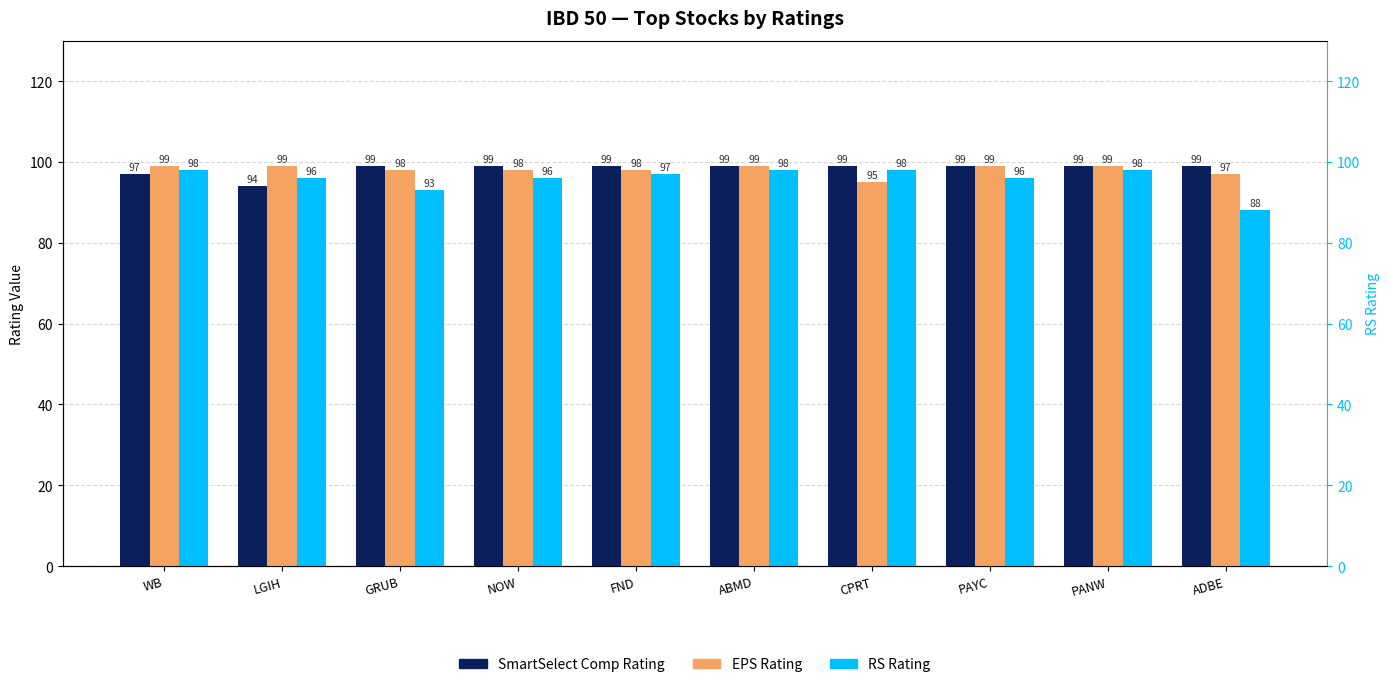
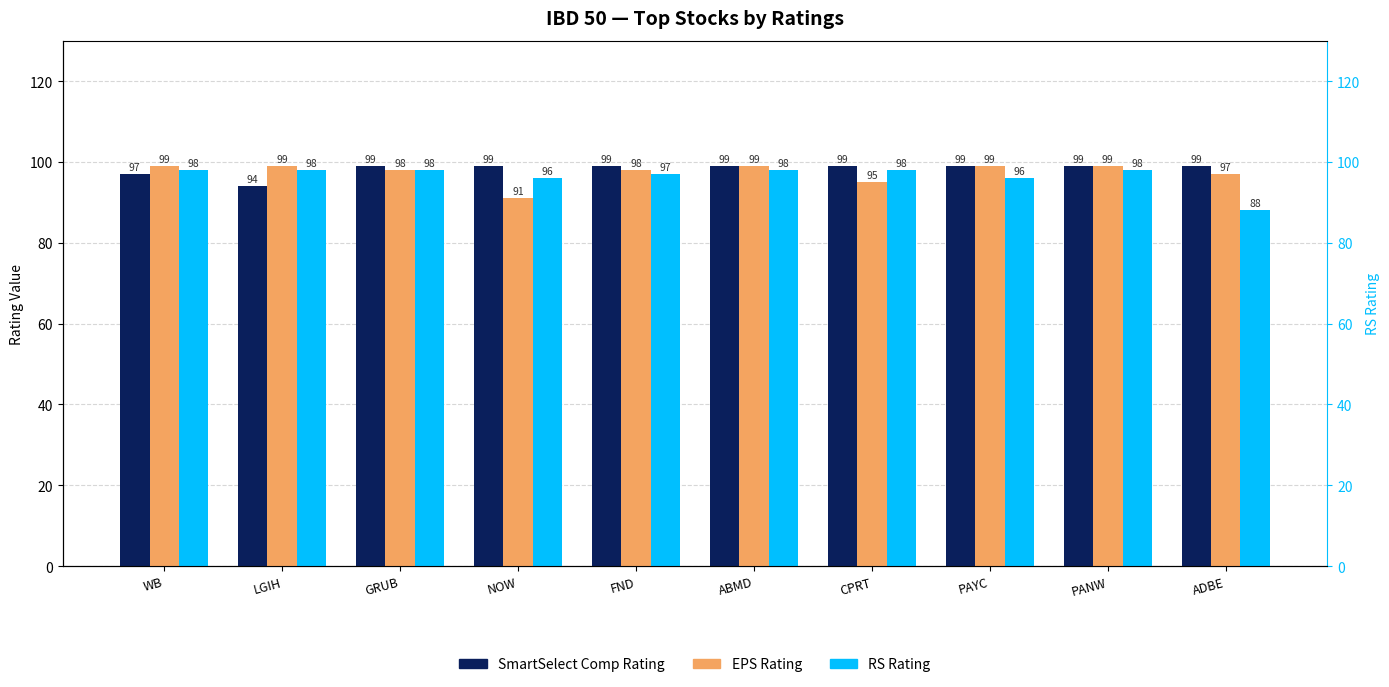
RS Rating, LGIH: 96 -> 98
RS Rating, GRUB: 93 -> 98
EPS Rating, NOW: 98 -> 91
